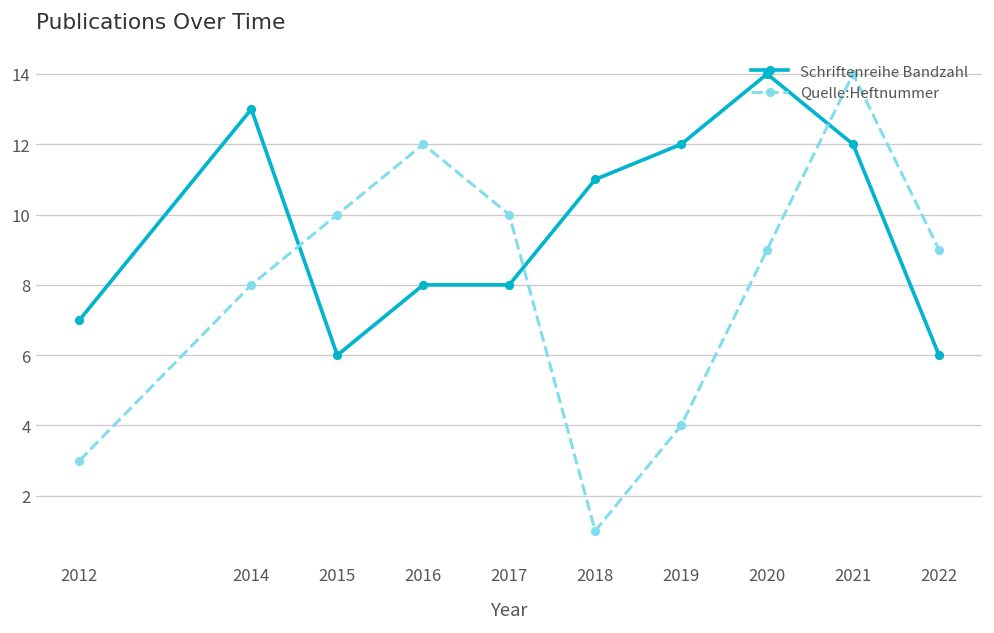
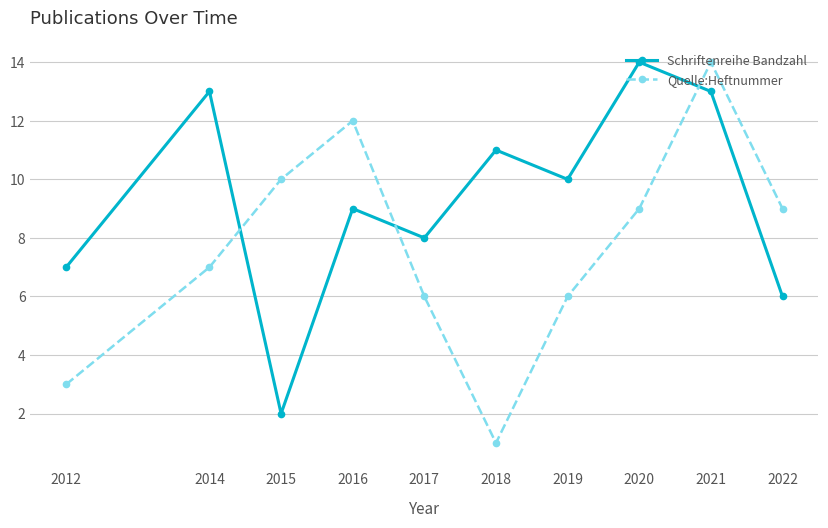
Quelle:Heftnummer, 2014: 8 -> 7
Schriftenreihe Bandzahl, 2015: 6 -> 2
Schriftenreihe Bandzahl, 2016: 8 -> 9
Quelle:Heftnummer, 2017: 10 -> 6
Schriftenreihe Bandzahl, 2019: 12 -> 10
Quelle:Heftnummer, 2019: 4 -> 6
Schriftenreihe Bandzahl, 2021: 12 -> 13
